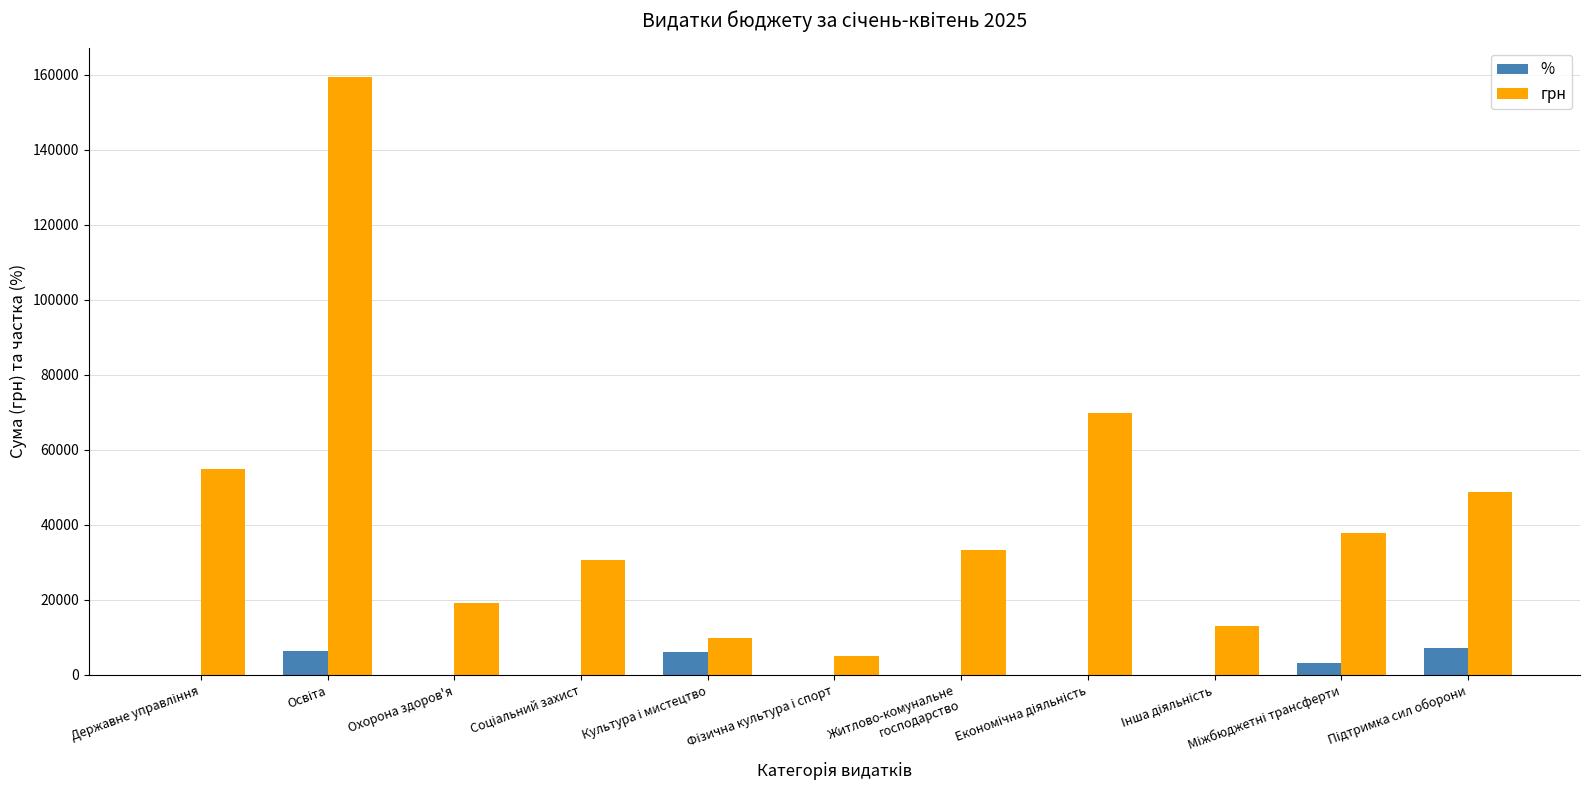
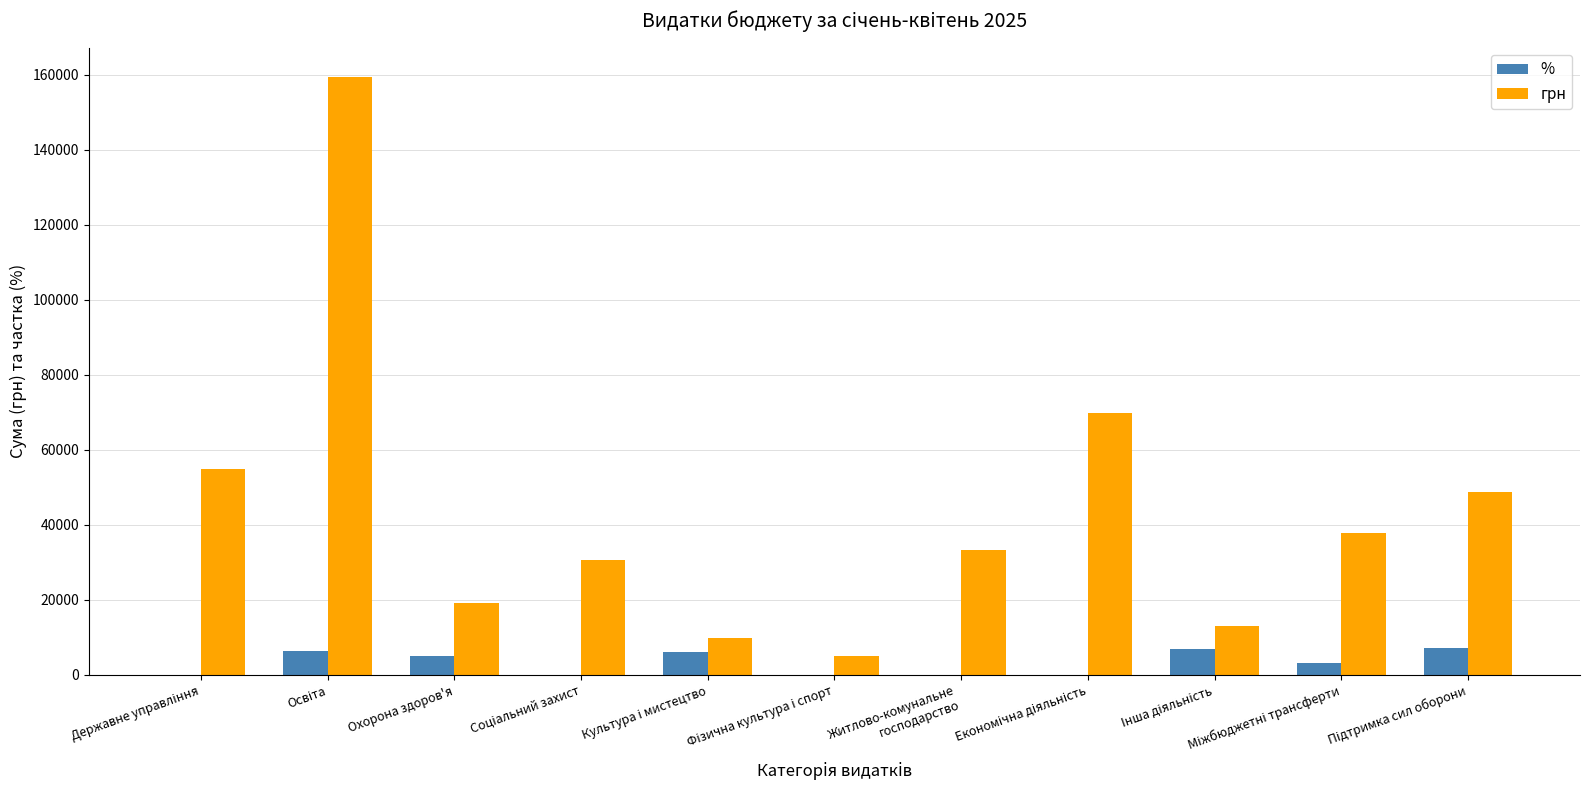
%, Охорона здоров'я: 0 -> 5000
%, Інша діяльність: 0 -> 7000
